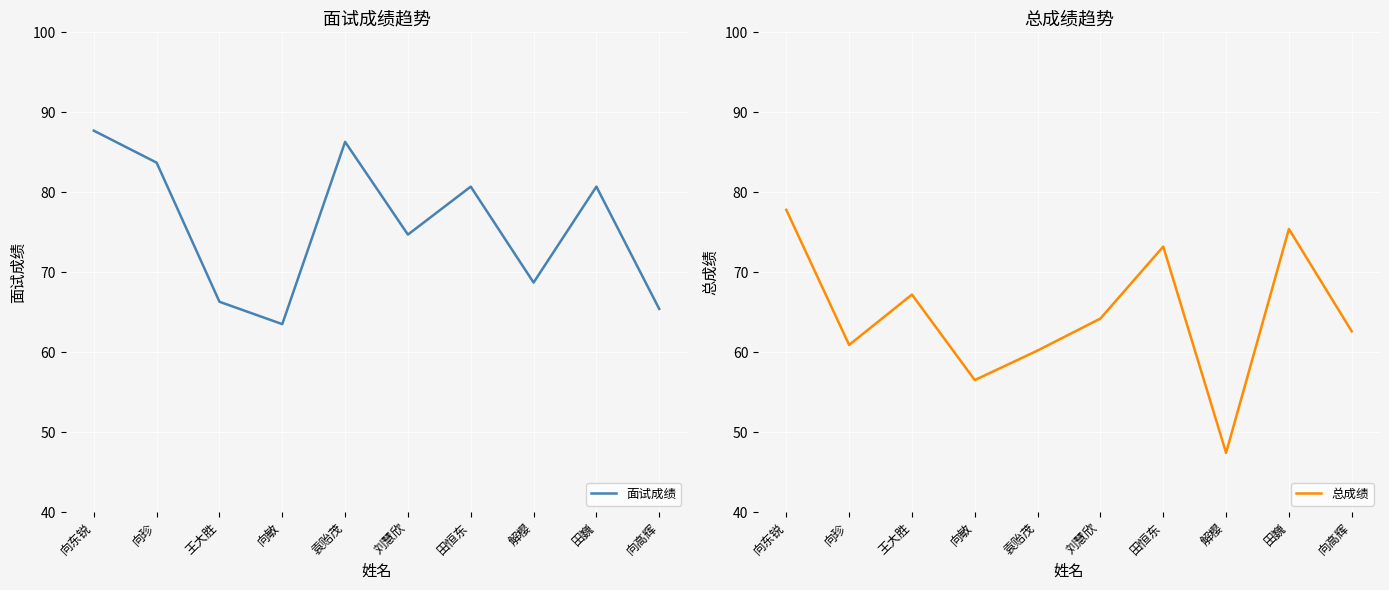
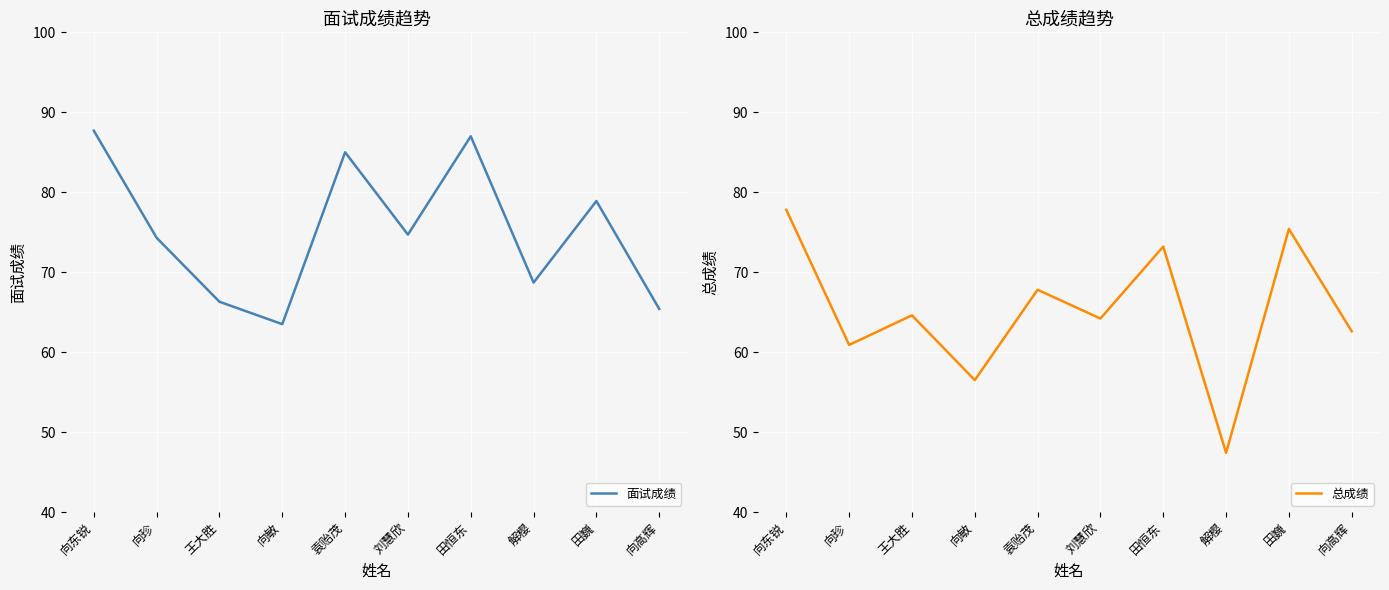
面试成绩趋势, 向珍: 84 -> 74
面试成绩趋势, 袁贻茂: 86 -> 85
面试成绩趋势, 田恒东: 81 -> 87
面试成绩趋势, 田巍: 81 -> 79
总成绩趋势, 王大胜: 67 -> 65
总成绩趋势, 袁贻茂: 60 -> 68
